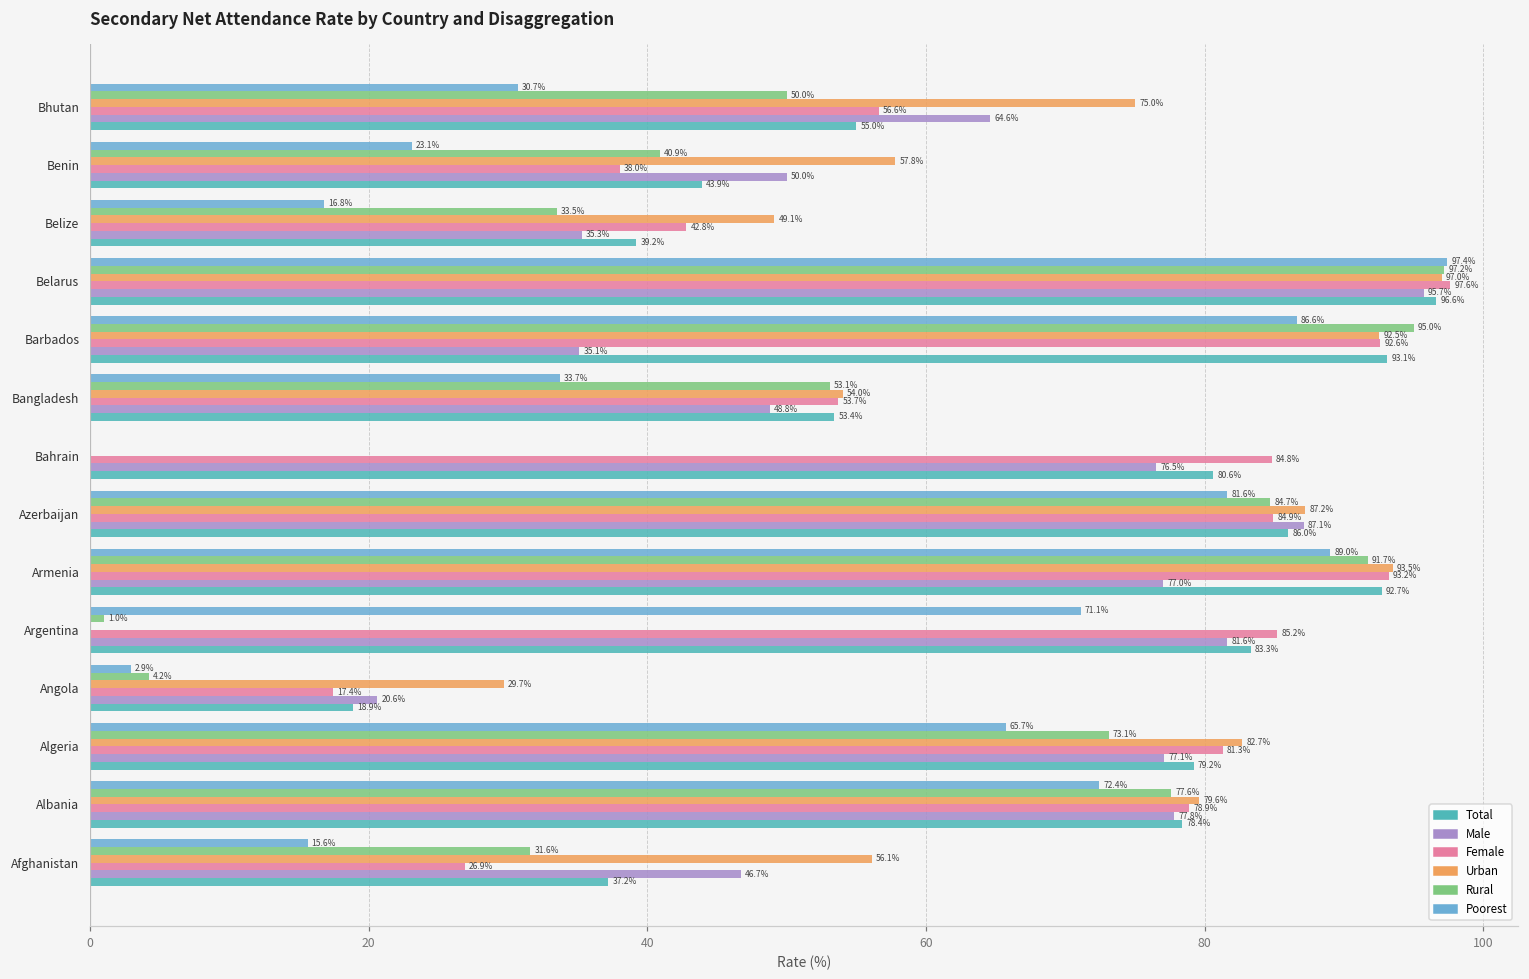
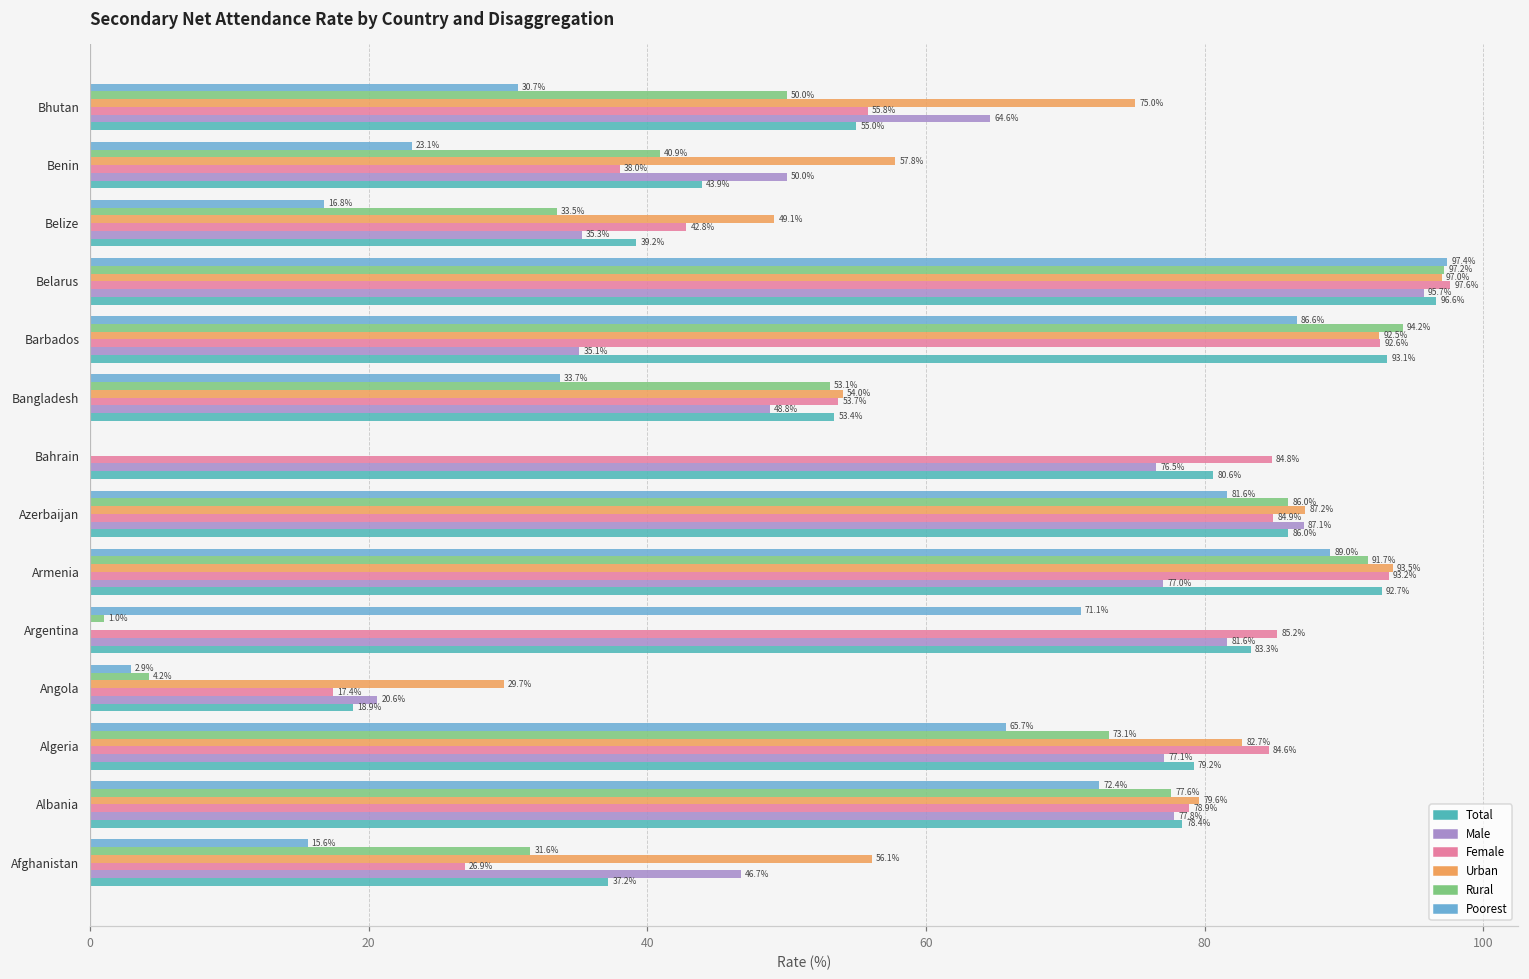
Female, Bhutan: 56.6% -> 55.8%
Rural, Barbados: 95.0% -> 94.2%
Rural, Azerbaijan: 84.7% -> 86.0%
Female, Algeria: 81.3% -> 84.6%
